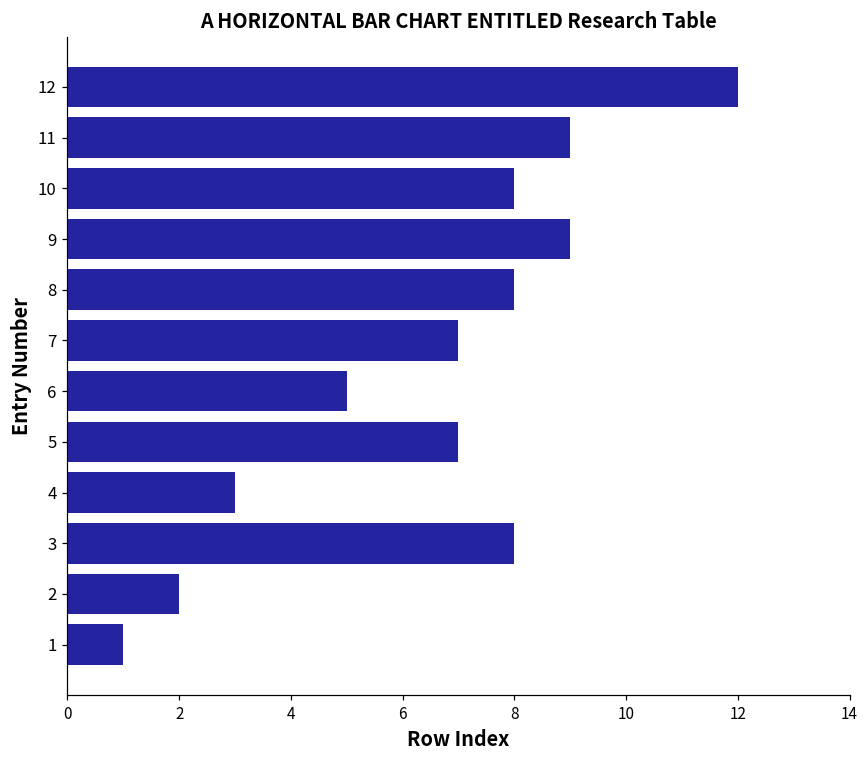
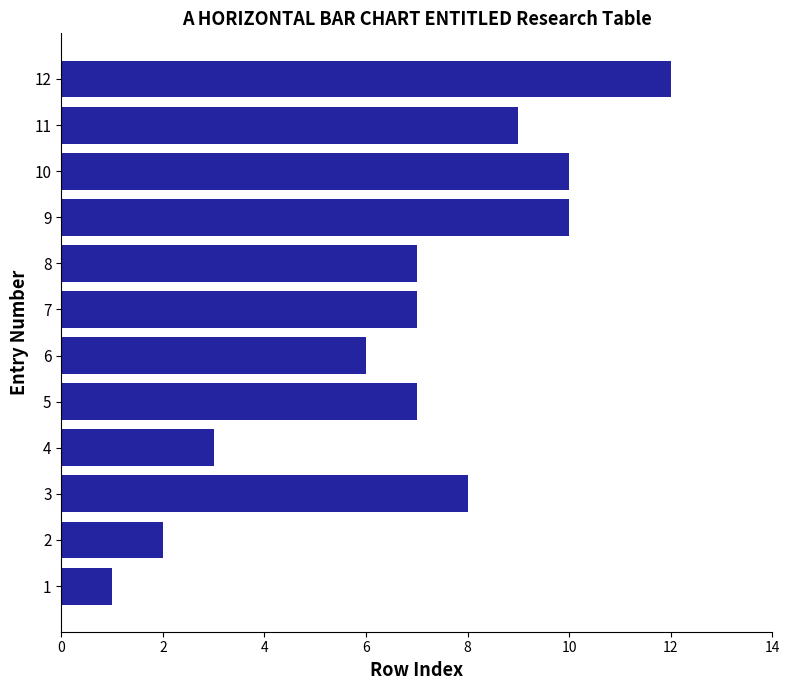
10: 8 -> 10
9: 9 -> 10
8: 8 -> 7
6: 5 -> 6
